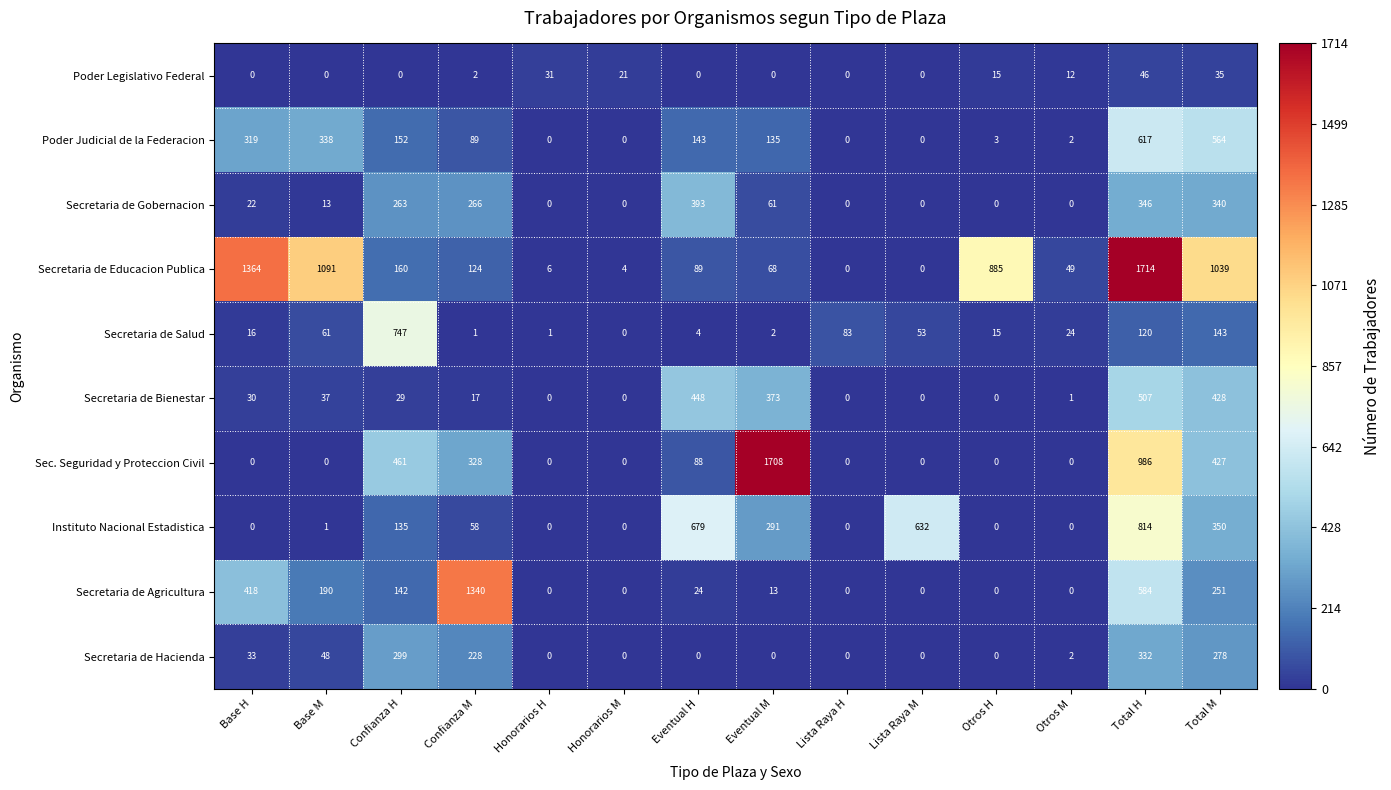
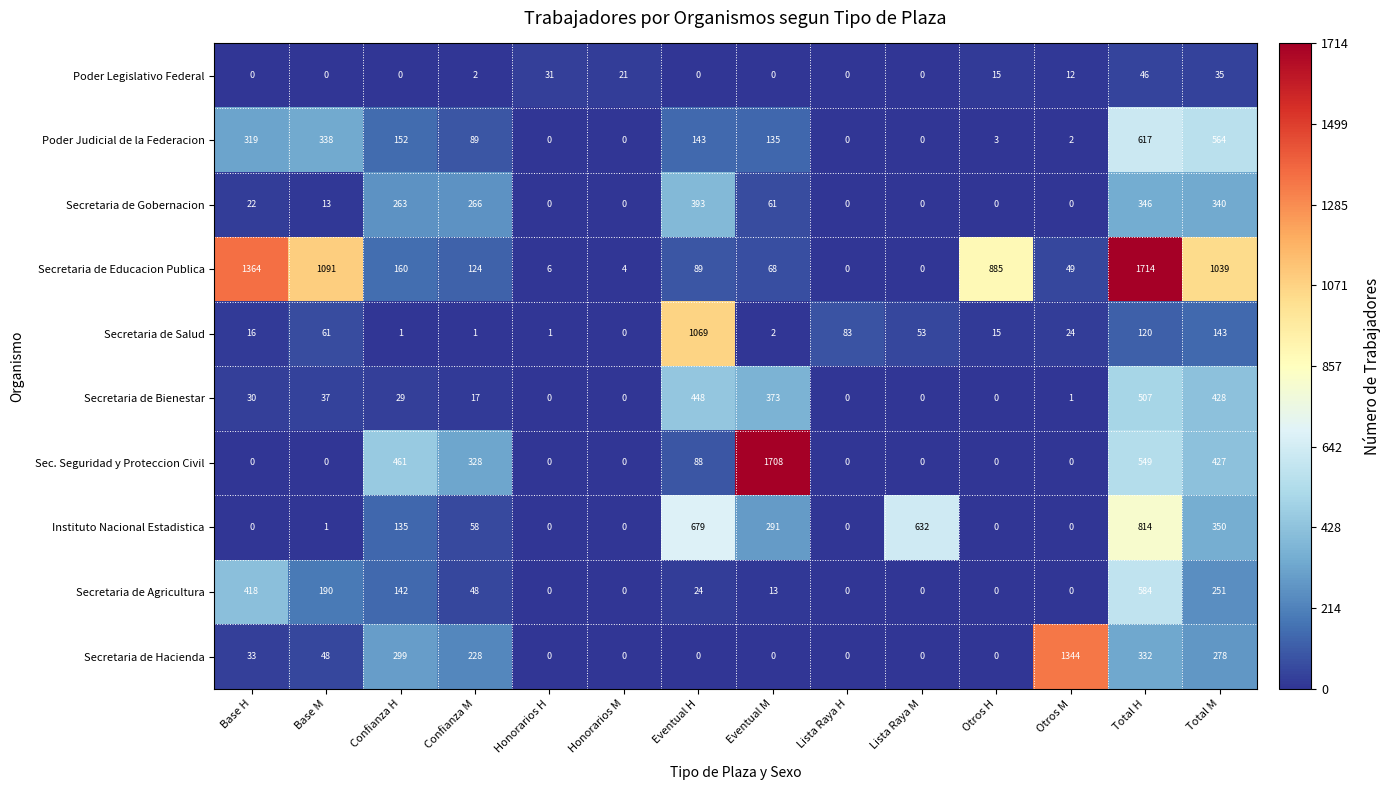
Secretaria de Salud, Confianza H: 747 -> 1
Secretaria de Salud, Eventual H: 4 -> 1069
Sec. Seguridad y Proteccion Civil, Total H: 986 -> 549
Secretaria de Agricultura, Confianza M: 1340 -> 48
Secretaria de Hacienda, Otros M: 2 -> 1344
